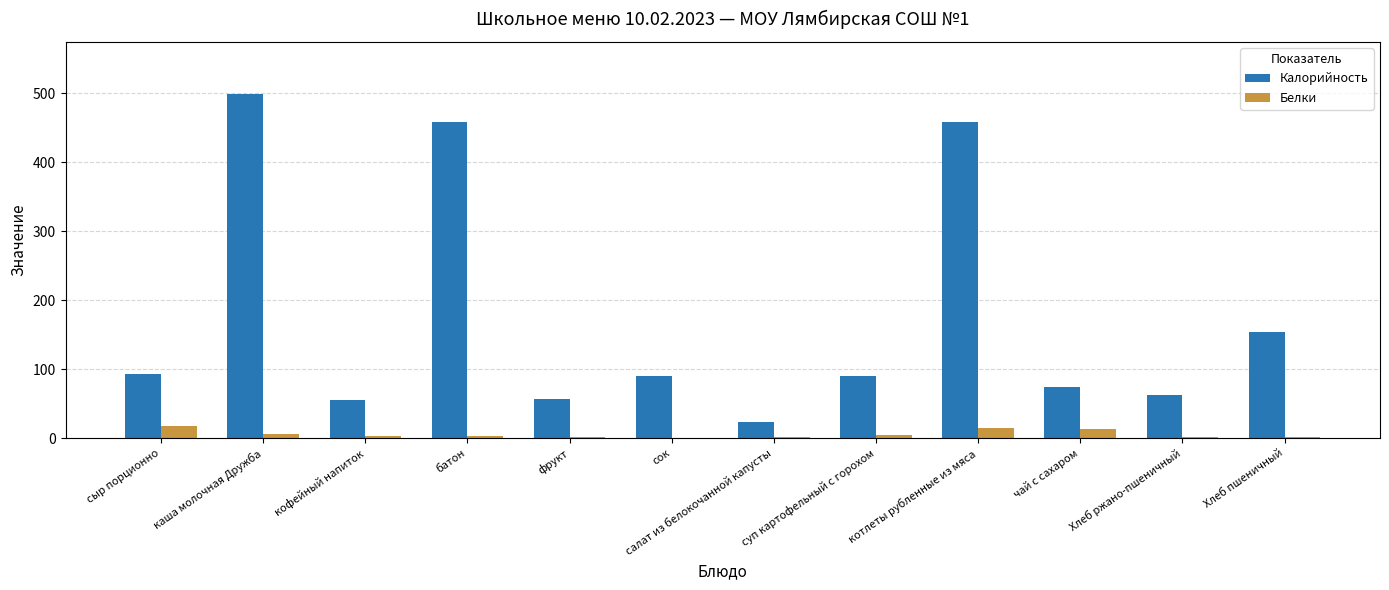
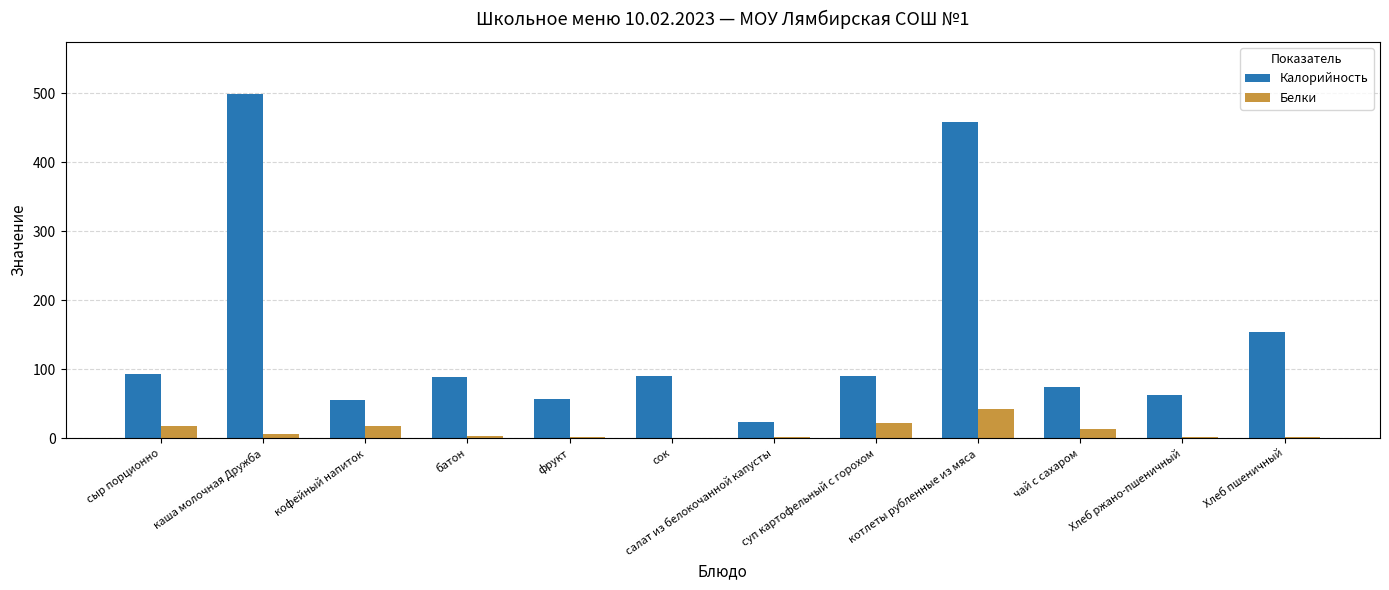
Белки, кофейный напиток: 0 -> 20
Калорийность, батон: 460 -> 90
Белки, суп картофельный с горохом: 10 -> 20
Белки, котлеты рубленные из мяса: 20 -> 40
